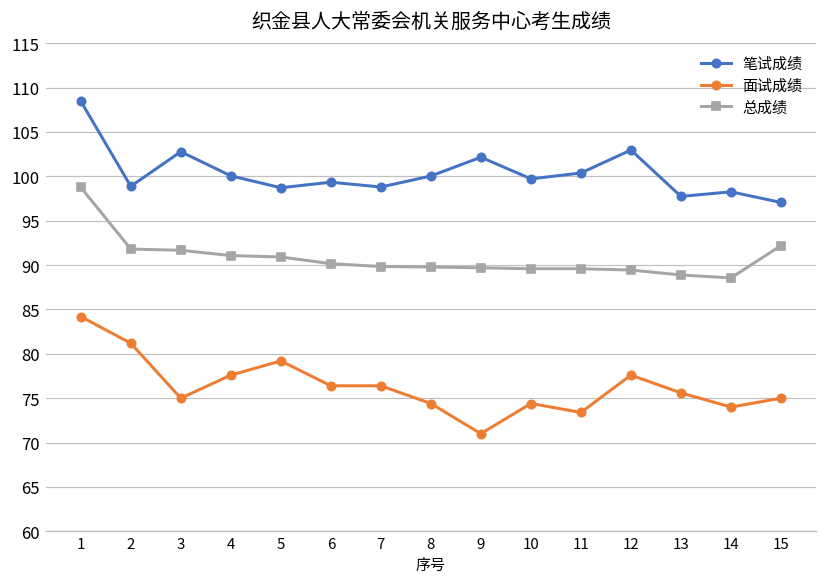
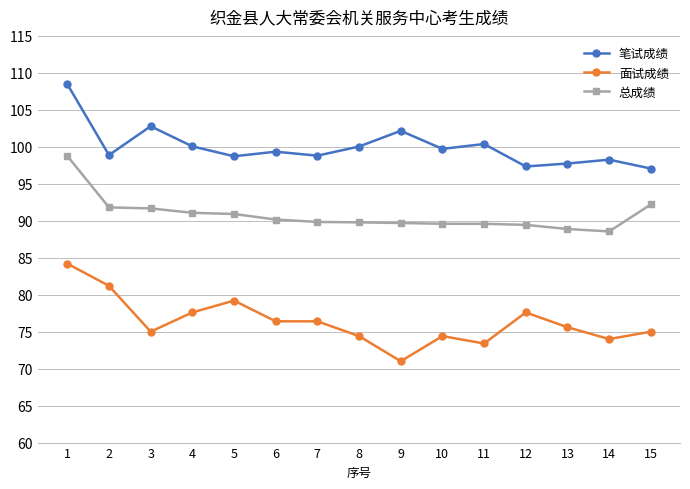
笔试成绩, 12: 103 -> 97
